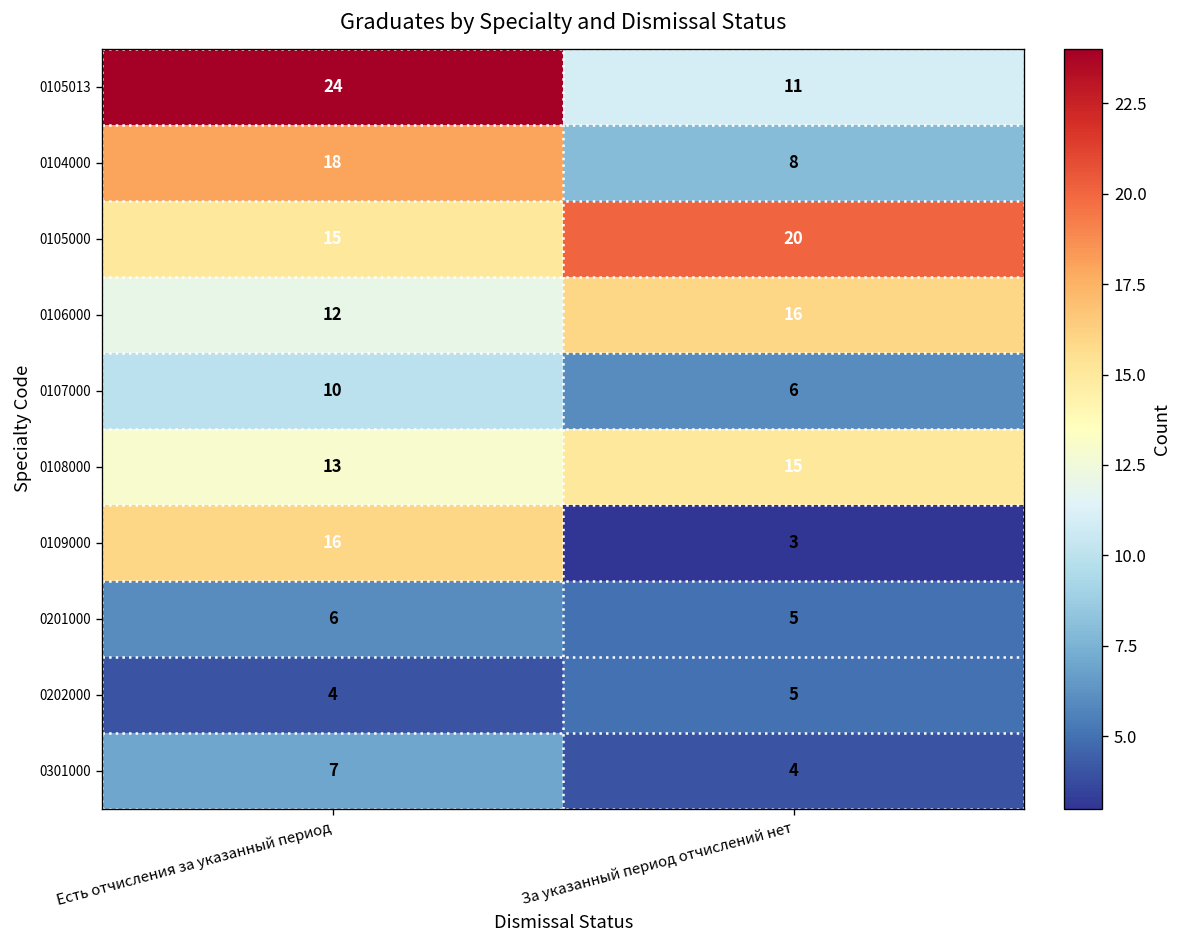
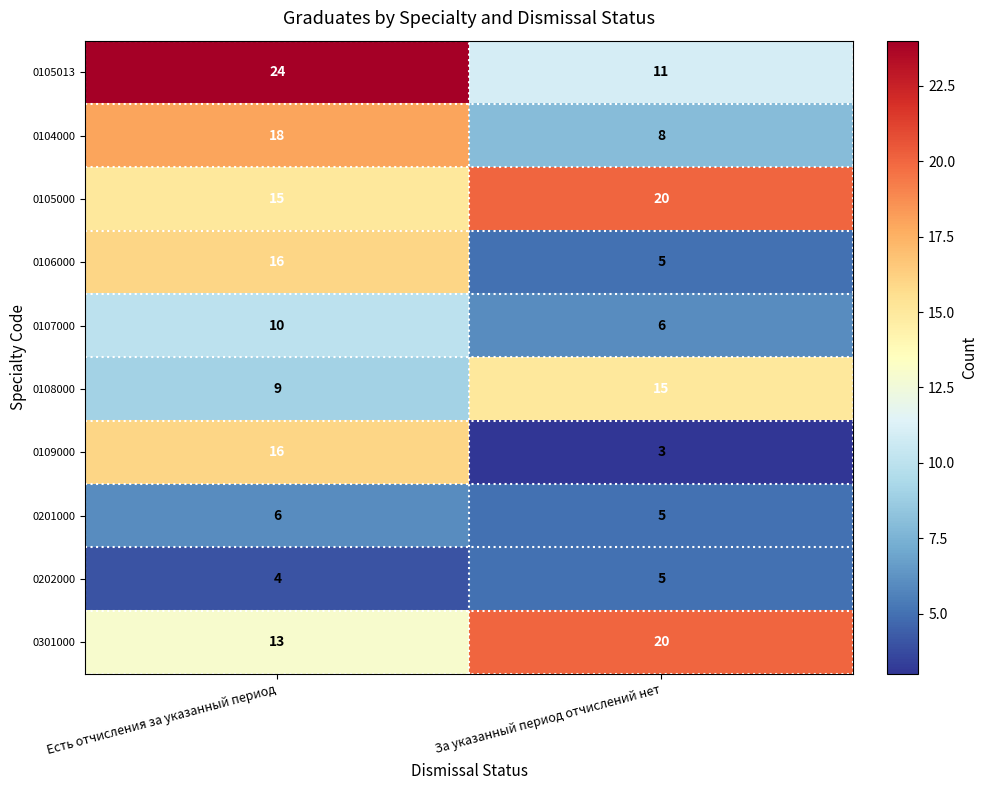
0106000, Есть отчисления за указанный период: 12 -> 16
0106000, За указанный период отчислений нет: 16 -> 5
0108000, Есть отчисления за указанный период: 13 -> 9
0301000, Есть отчисления за указанный период: 7 -> 13
0301000, За указанный период отчислений нет: 4 -> 20
